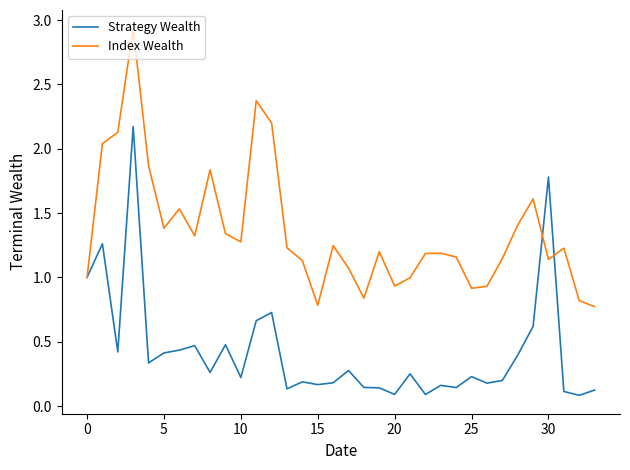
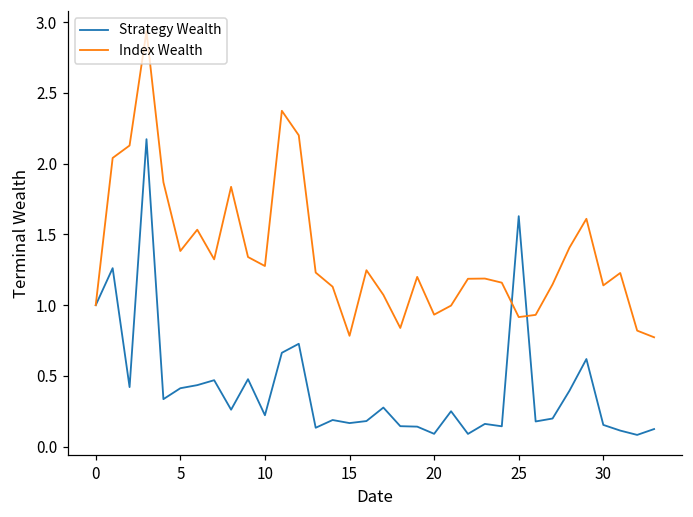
Strategy Wealth, 25: 0.23 -> 1.63
Strategy Wealth, 30: 1.78 -> 0.15
